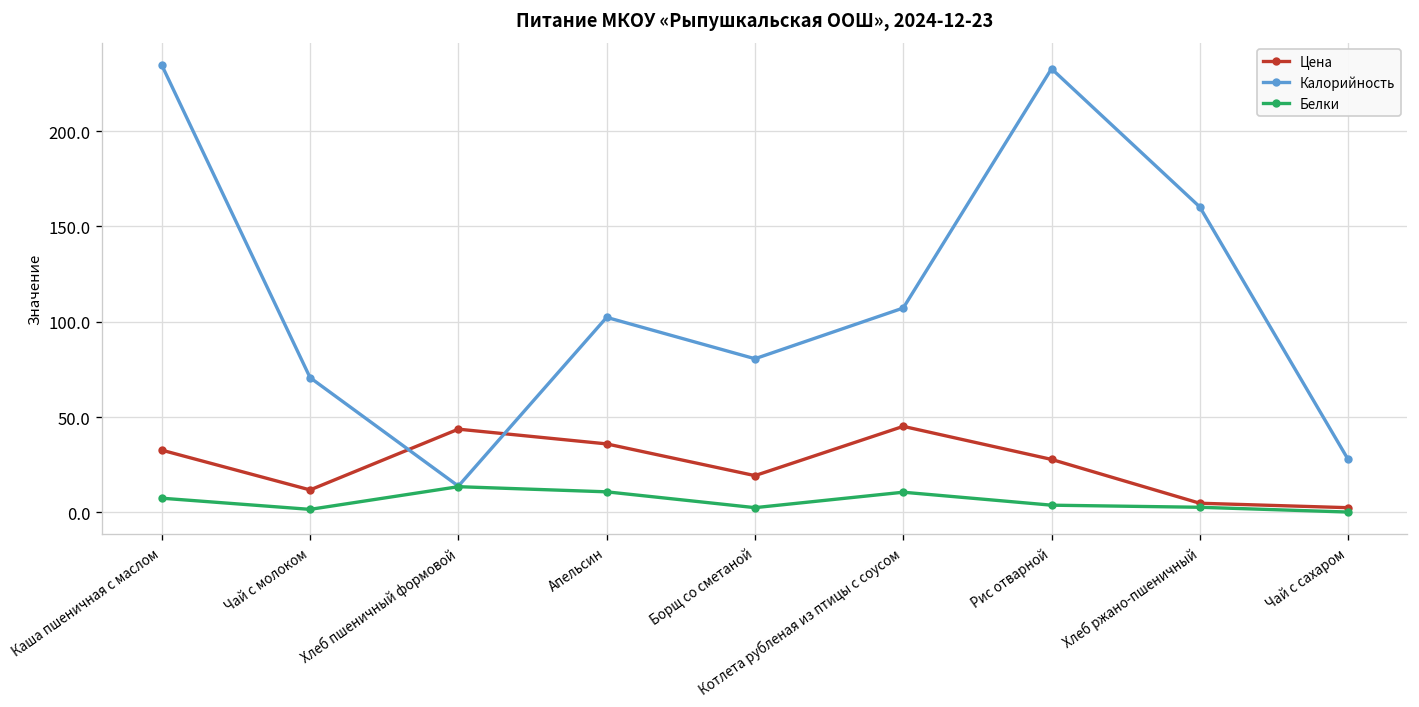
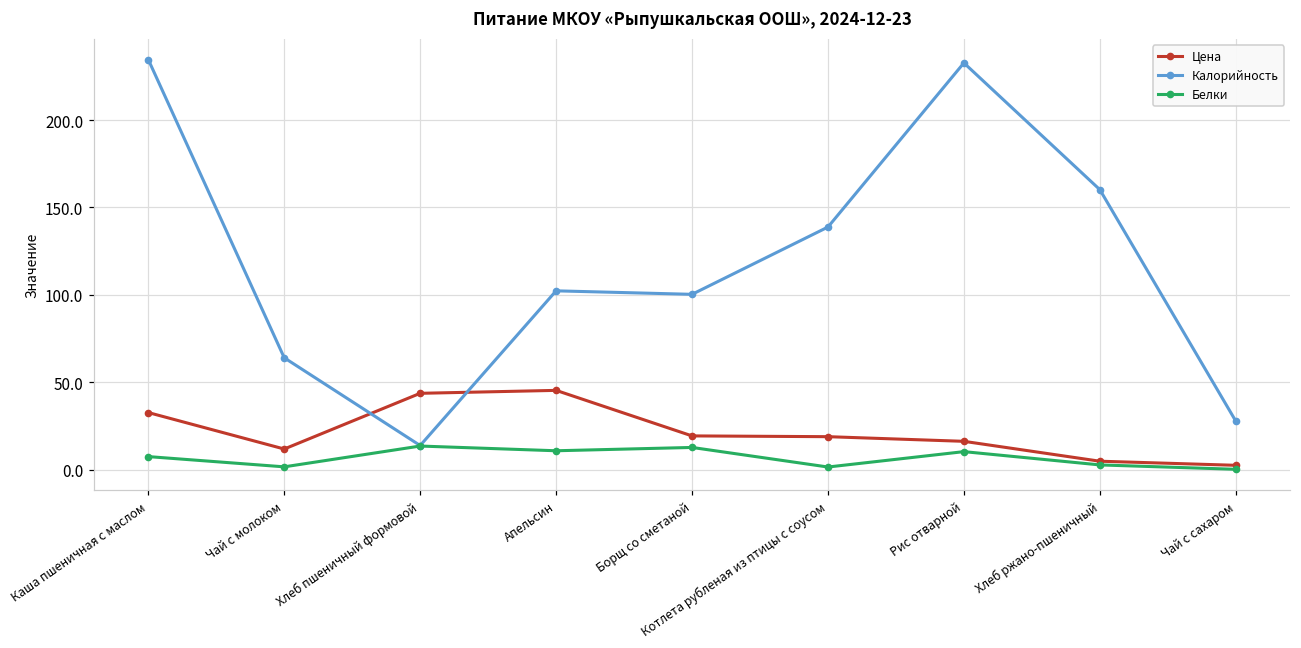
Калорийность, Чай с молоком: 71 -> 64
Цена, Апельсин: 36 -> 45
Калорийность, Борщ со сметаной: 81 -> 100
Белки, Борщ со сметаной: 3 -> 13
Цена, Котлета рубленая из птицы с соусом: 45 -> 19
Калорийность, Котлета рубленая из птицы с соусом: 107 -> 139
Белки, Котлета рубленая из птицы с соусом: 11 -> 2
Цена, Рис отварной: 28 -> 16
Белки, Рис отварной: 4 -> 10
